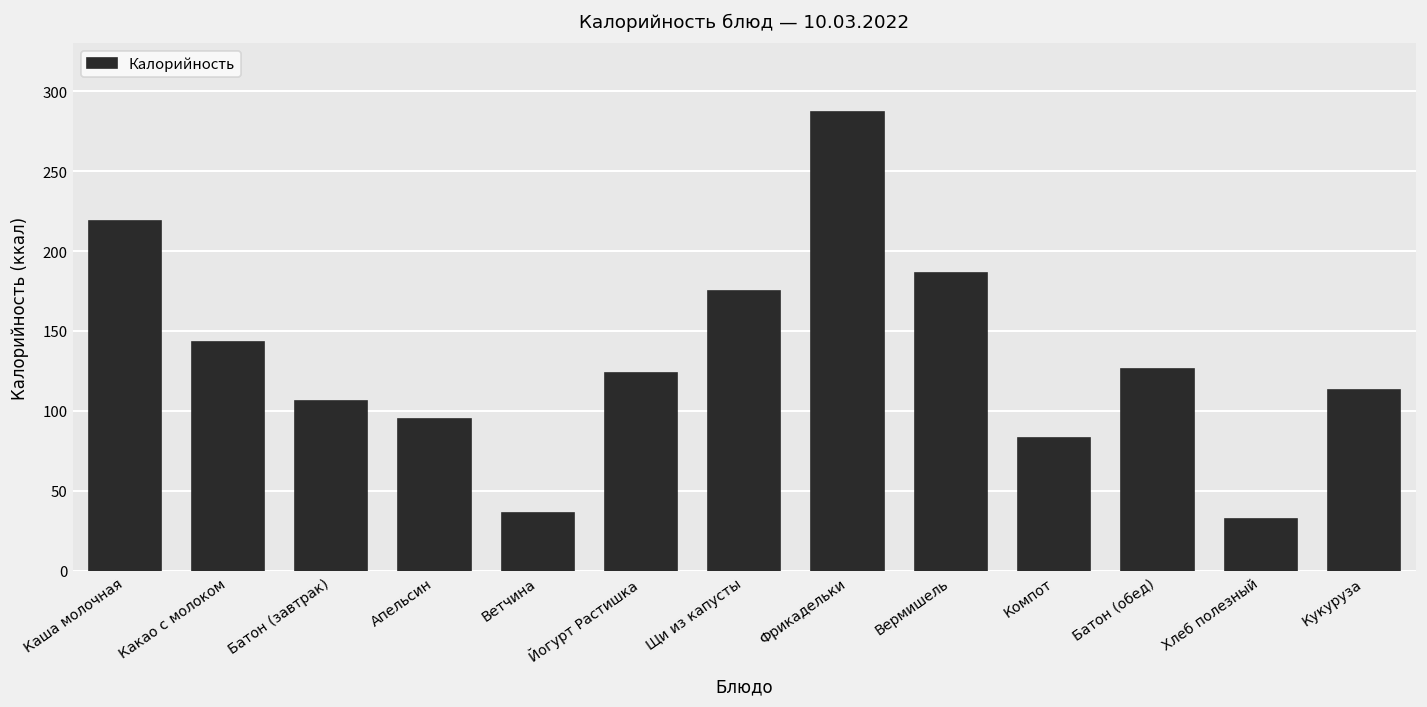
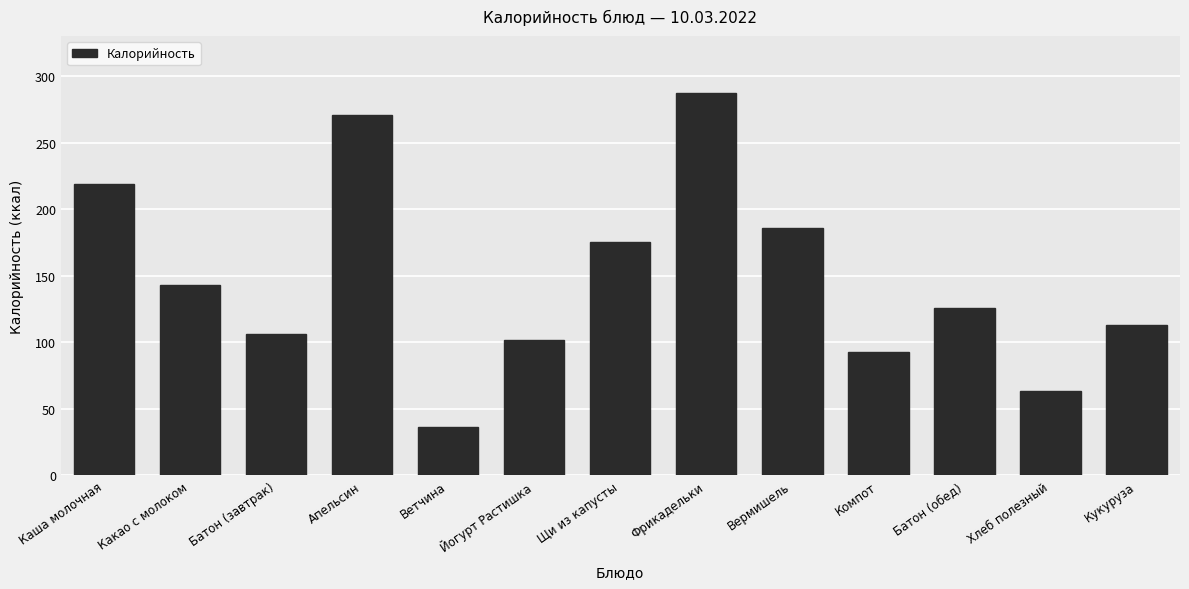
Апельсин: 95 -> 271
Йогурт Растишка: 124 -> 102
Компот: 83 -> 93
Хлеб полезный: 32 -> 63
